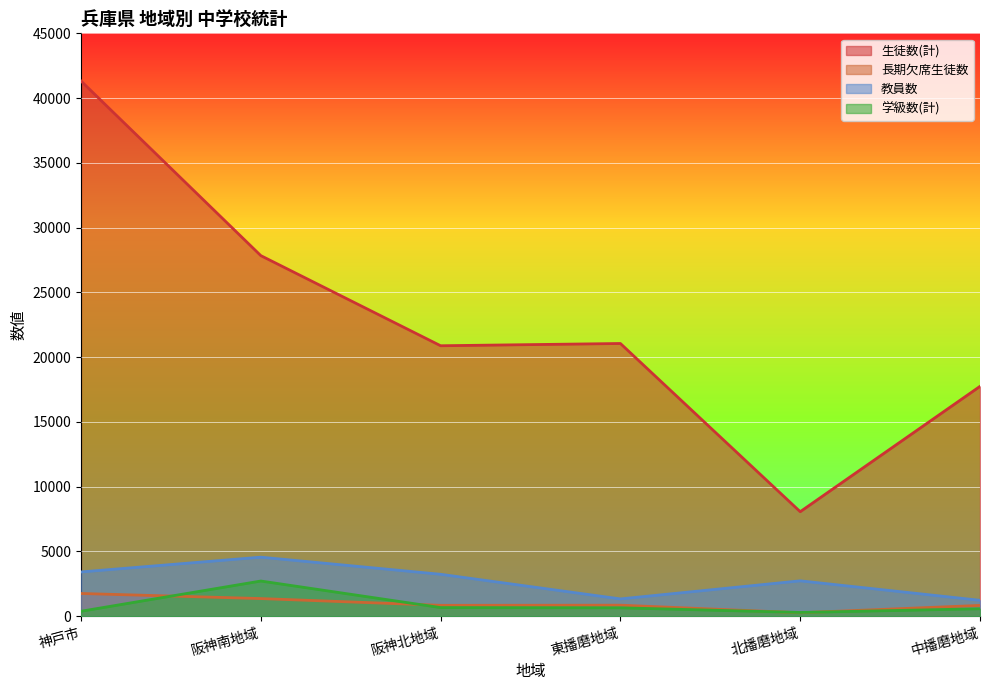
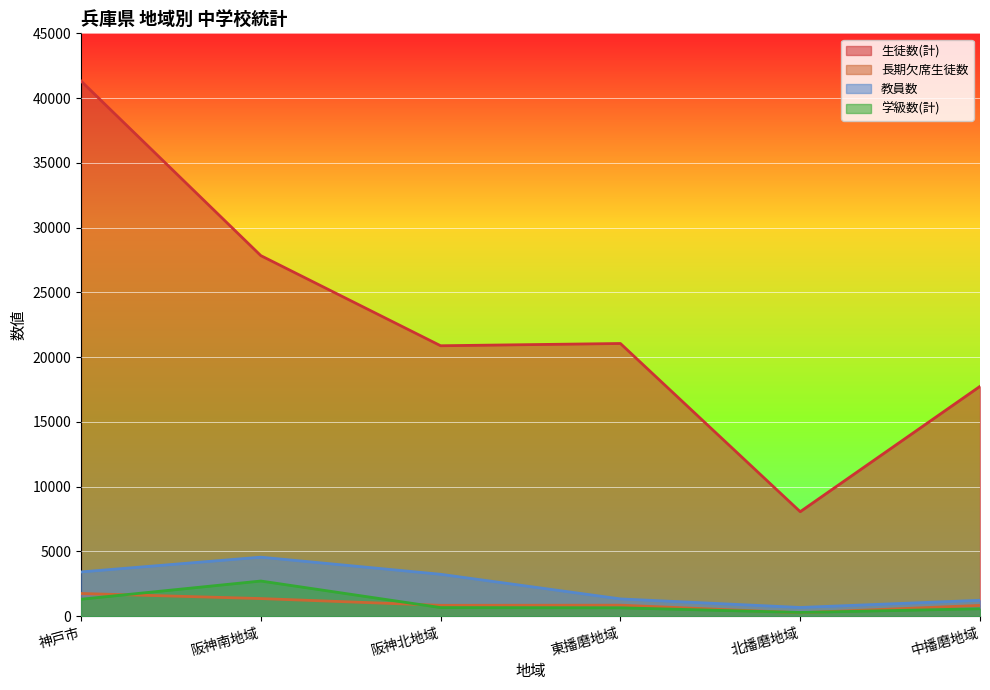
学級数(計), 神戸市: 400 -> 1300
教員数, 北播磨地域: 2700 -> 700
